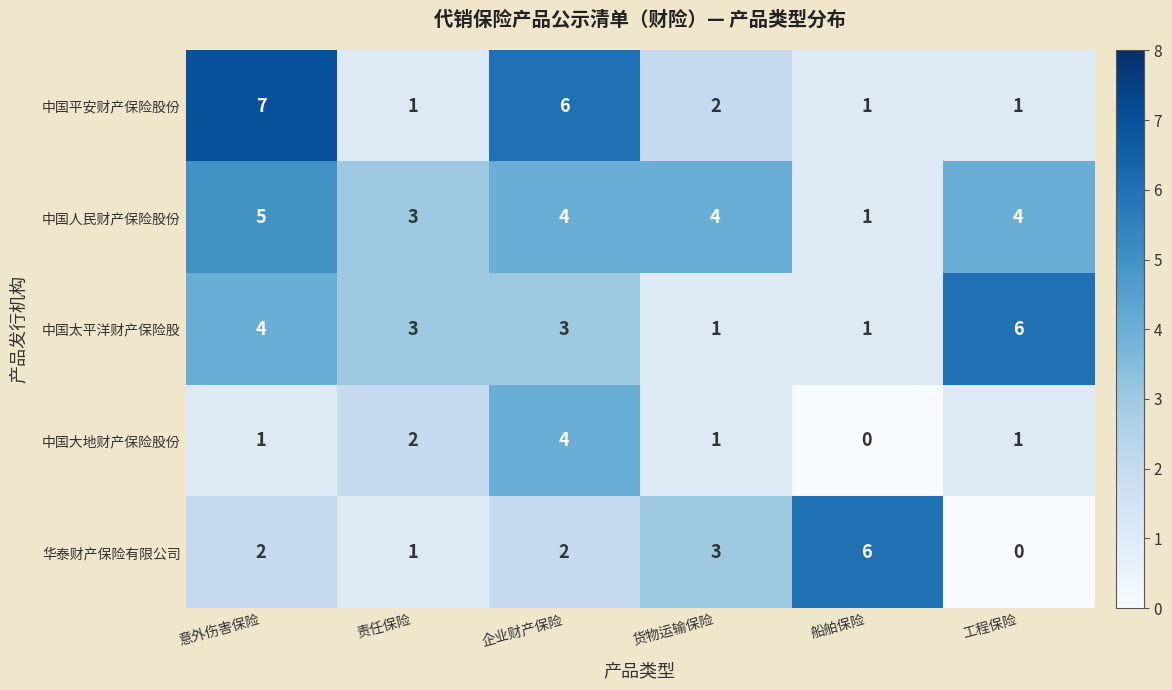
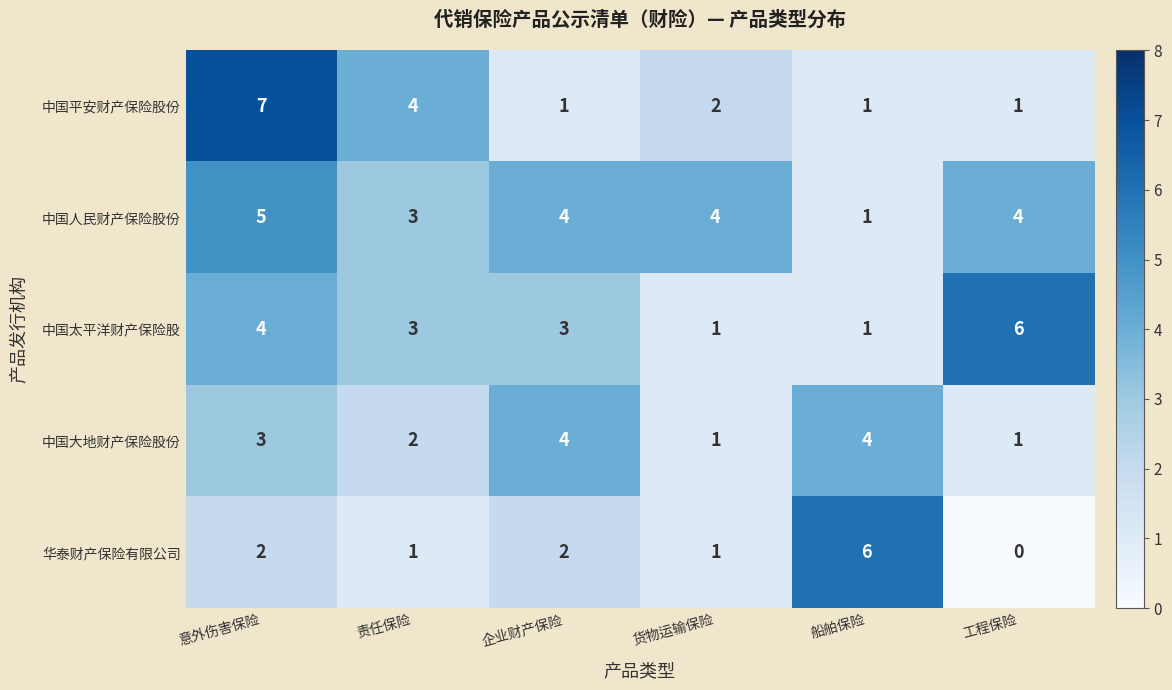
中国平安财产保险股份, 责任保险: 1 -> 4
中国平安财产保险股份, 企业财产保险: 6 -> 1
中国大地财产保险股份, 意外伤害保险: 1 -> 3
中国大地财产保险股份, 船舶保险: 0 -> 4
华泰财产保险有限公司, 货物运输保险: 3 -> 1
